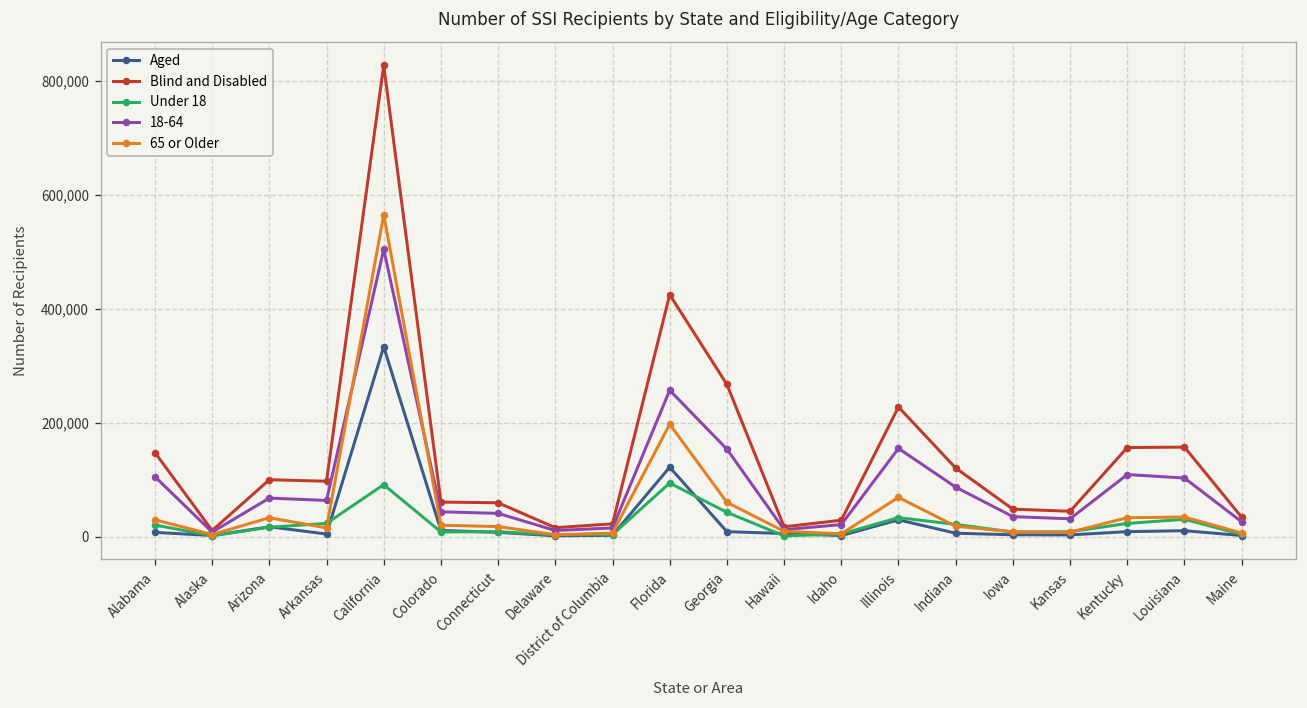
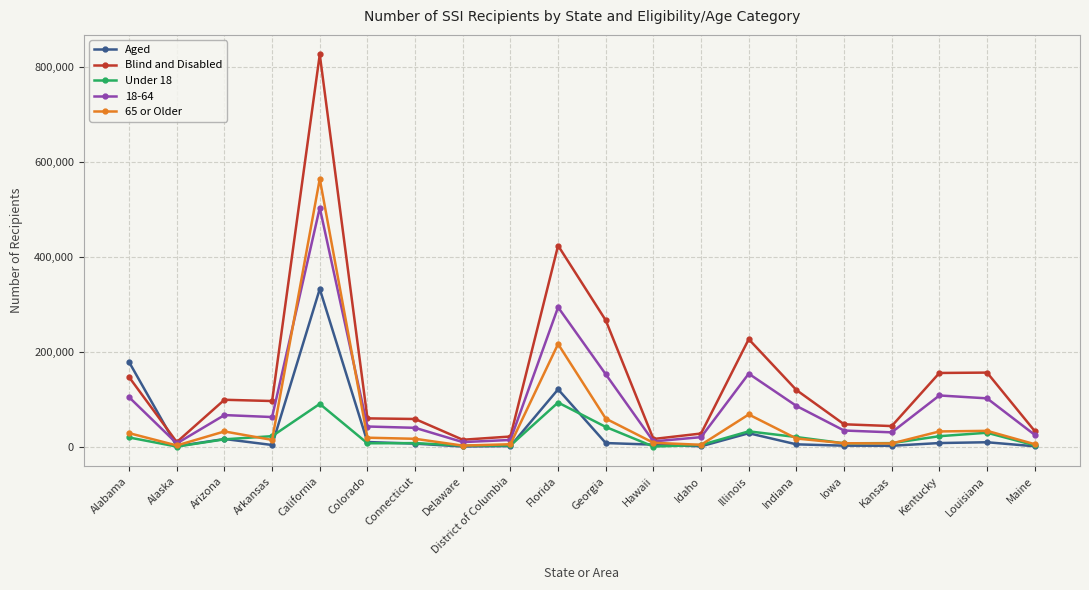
Aged, Alabama: 10,000 -> 180,000
18-64, Florida: 260,000 -> 290,000
65 or Older, Florida: 200,000 -> 220,000
